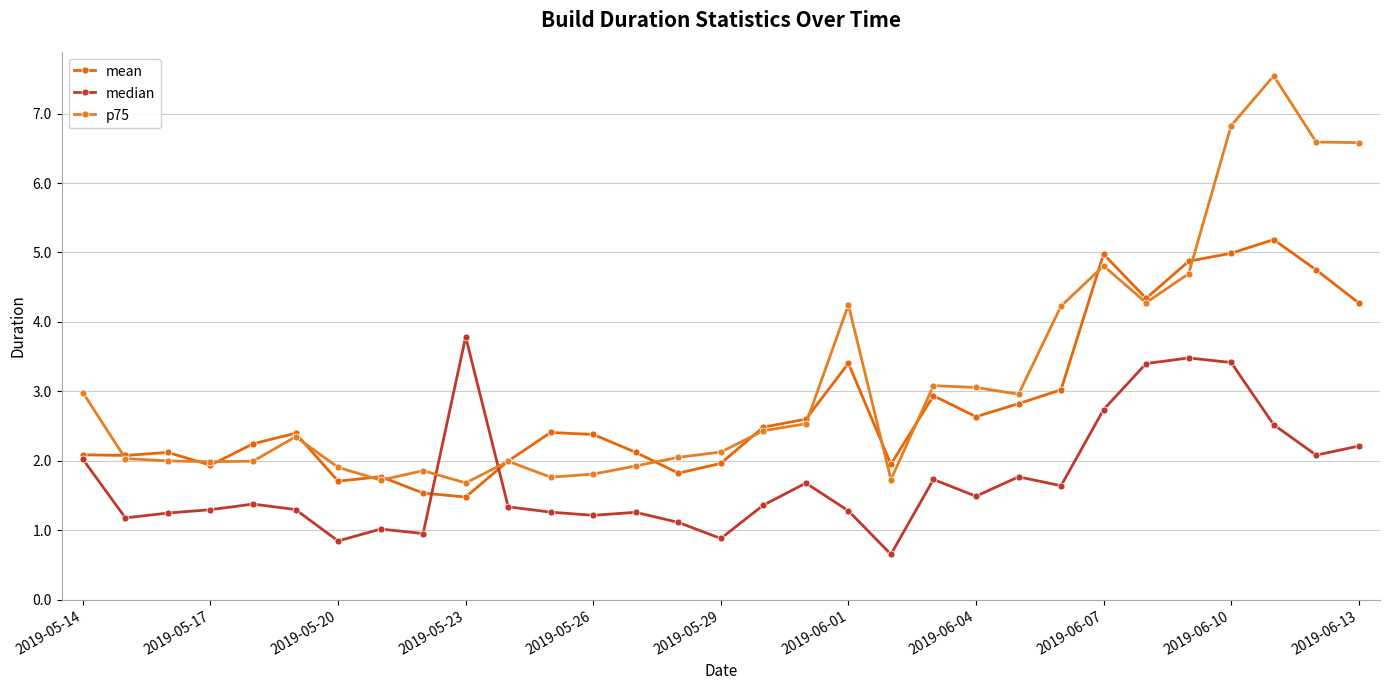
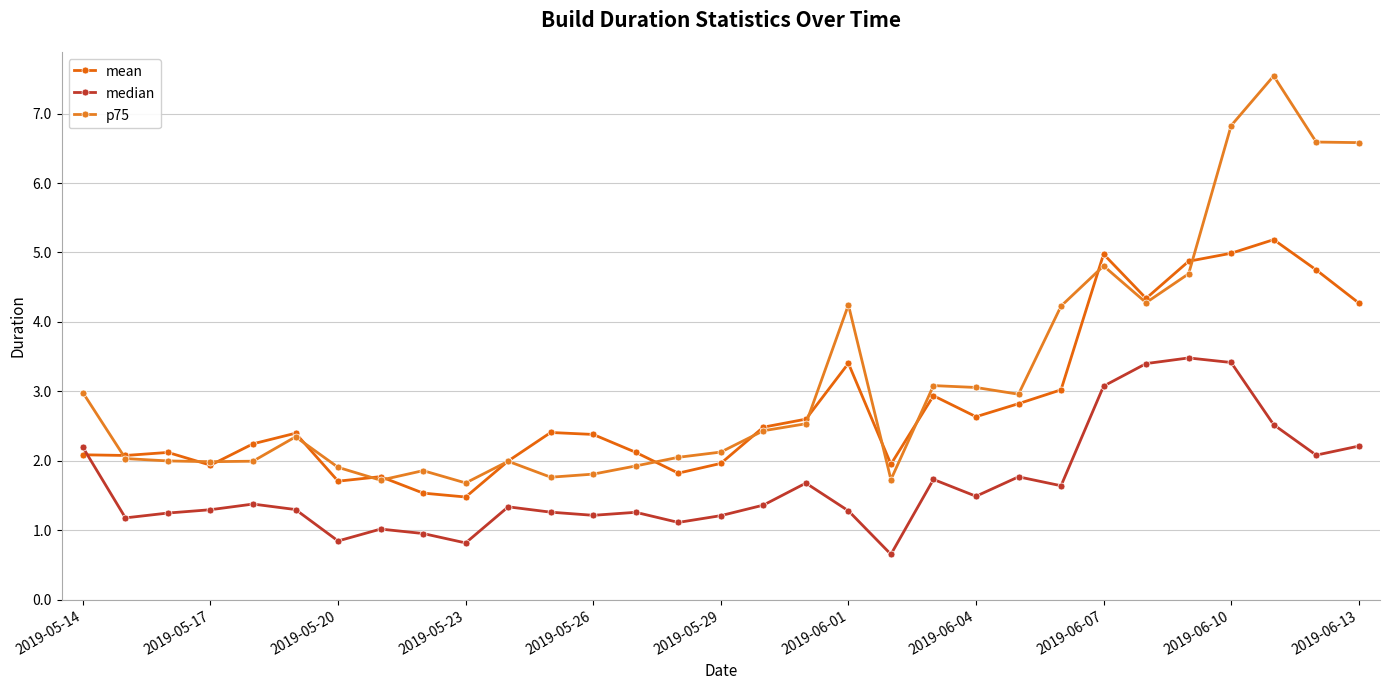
median, 2019-05-14: 2.0 -> 2.2
median, 2019-05-23: 3.8 -> 0.8
median, 2019-05-29: 0.9 -> 1.2
median, 2019-06-07: 2.7 -> 3.1
